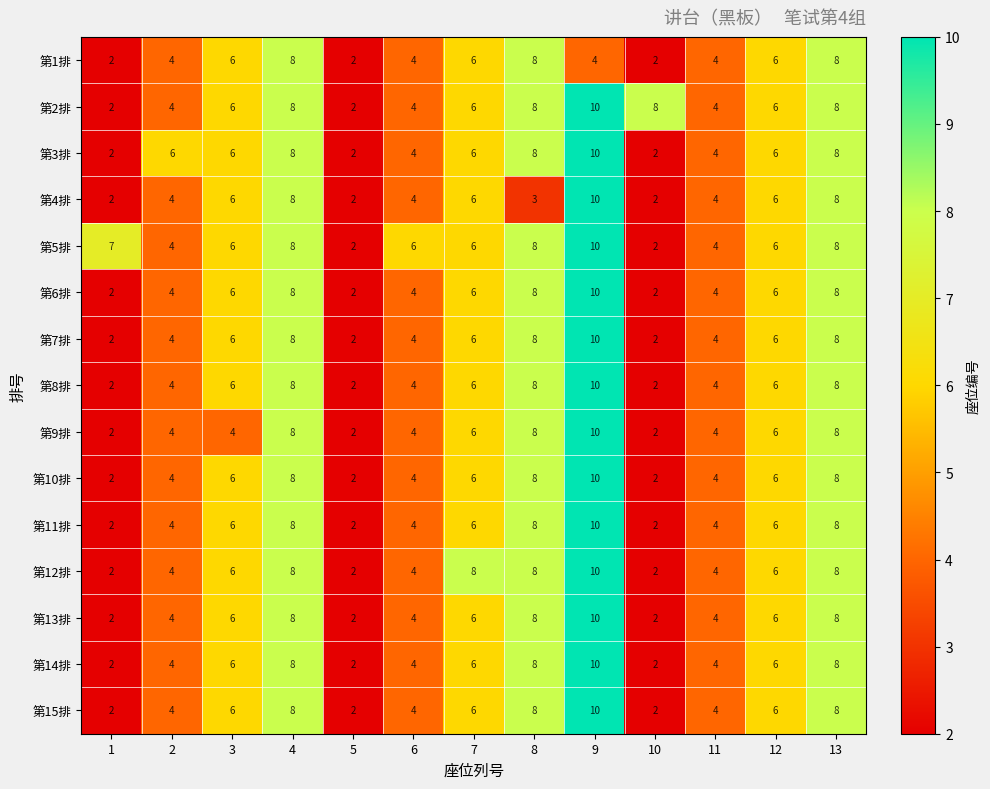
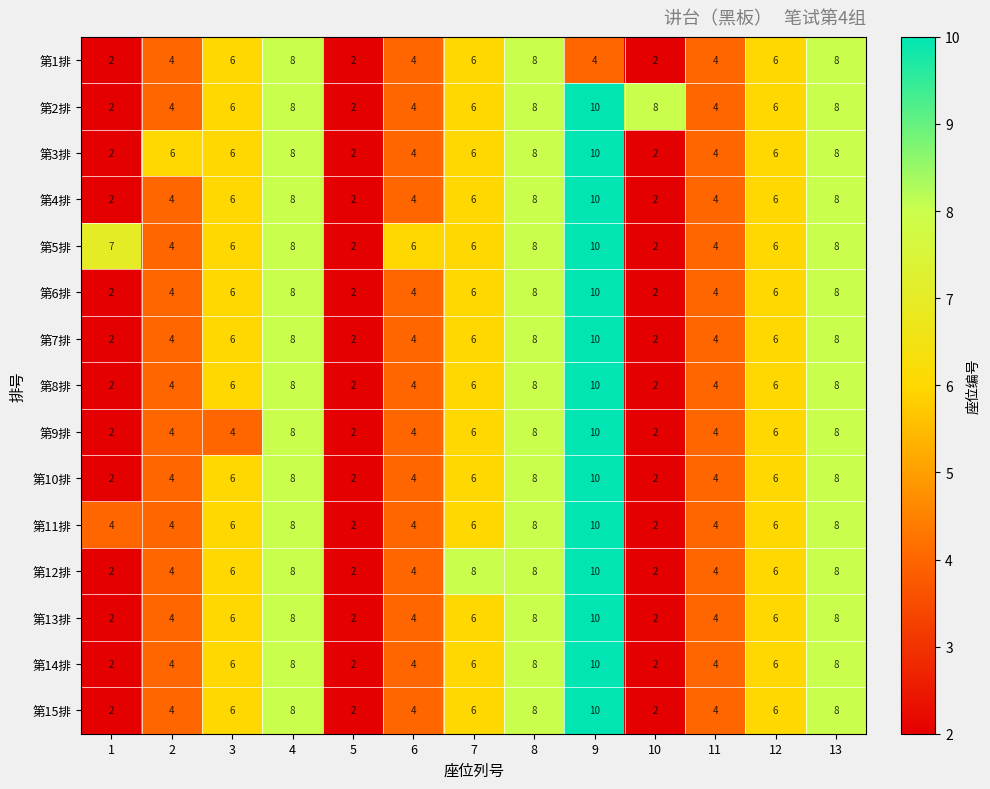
第4排, 8: 3 -> 8
第11排, 1: 2 -> 4
